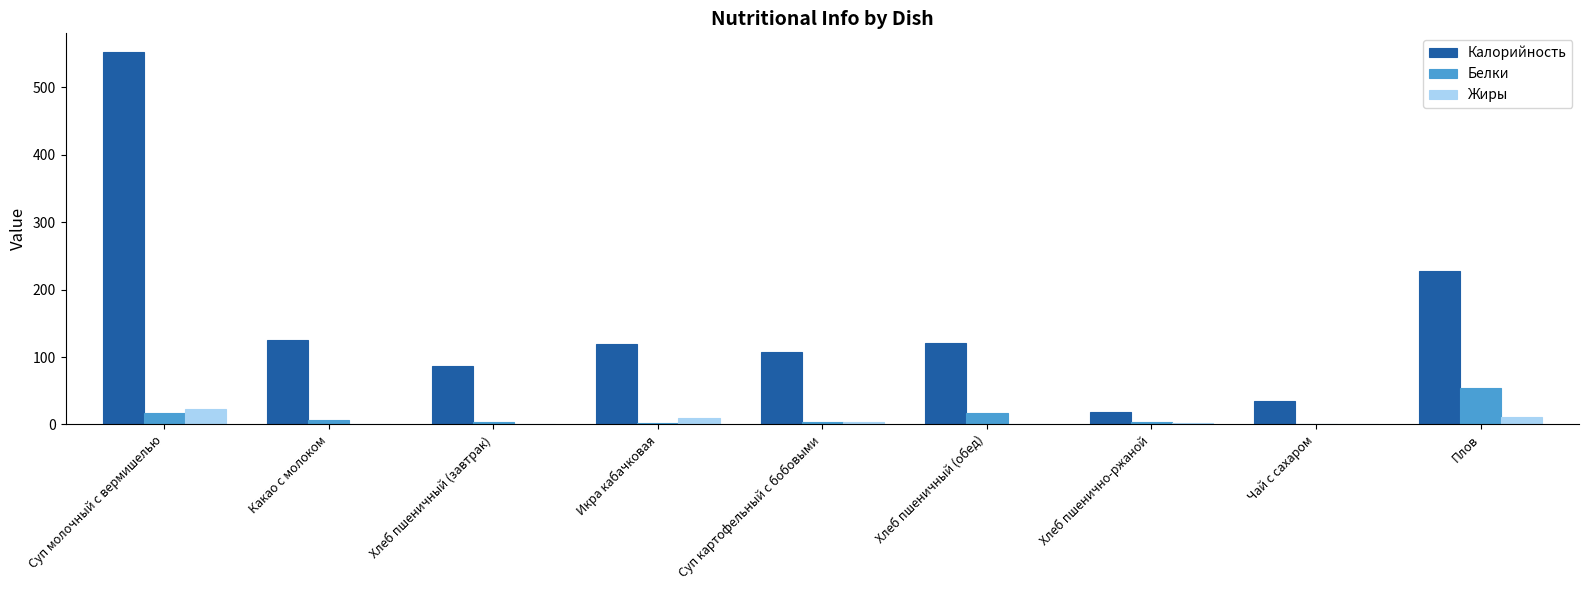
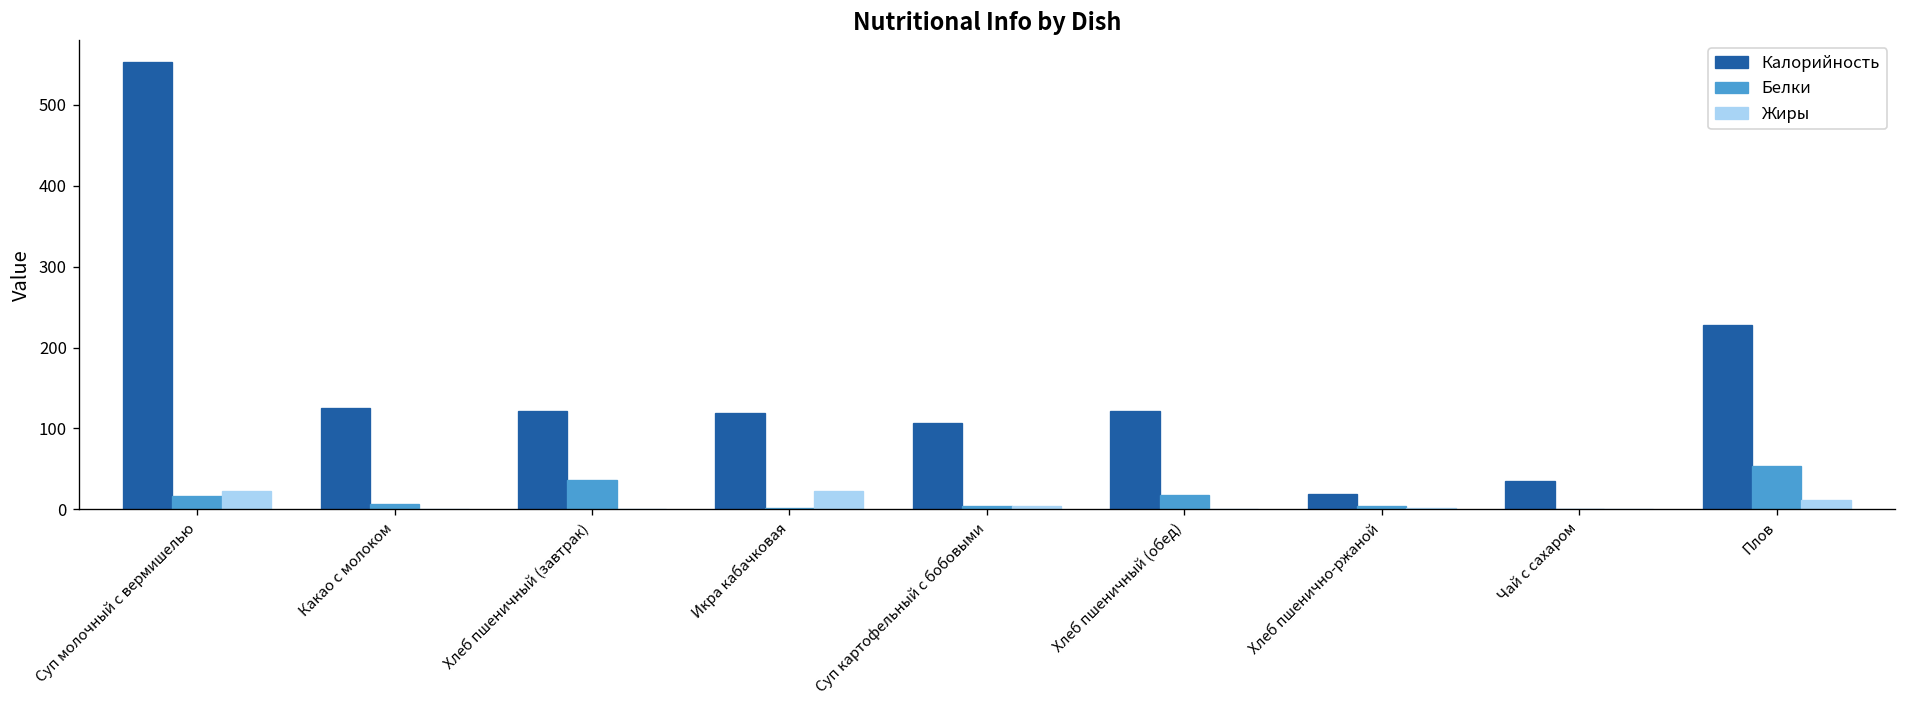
Калорийность, Хлеб пшеничный (завтрак): 90 -> 120
Белки, Хлеб пшеничный (завтрак): 0 -> 40
Жиры, Икра кабачковая: 10 -> 20
